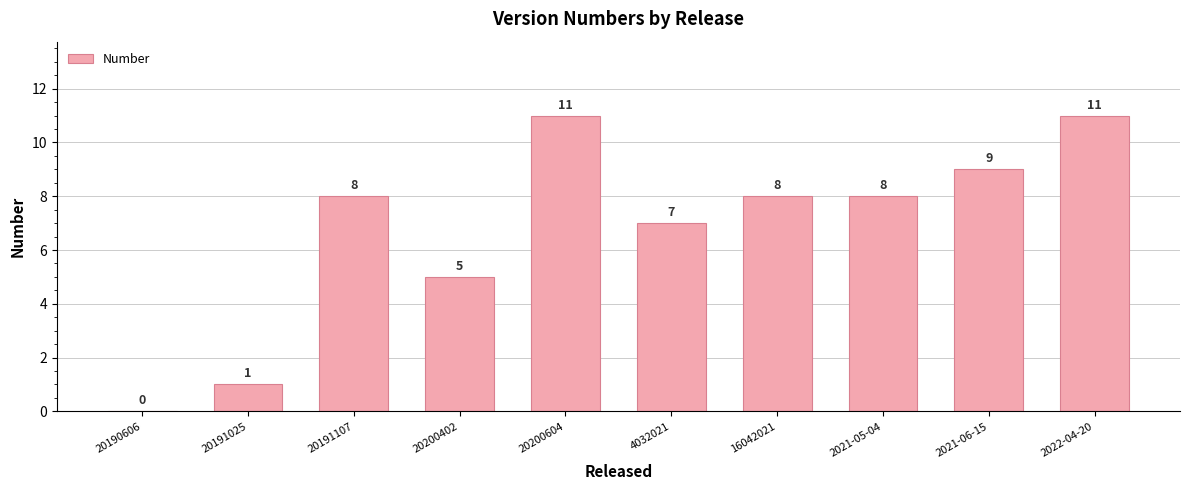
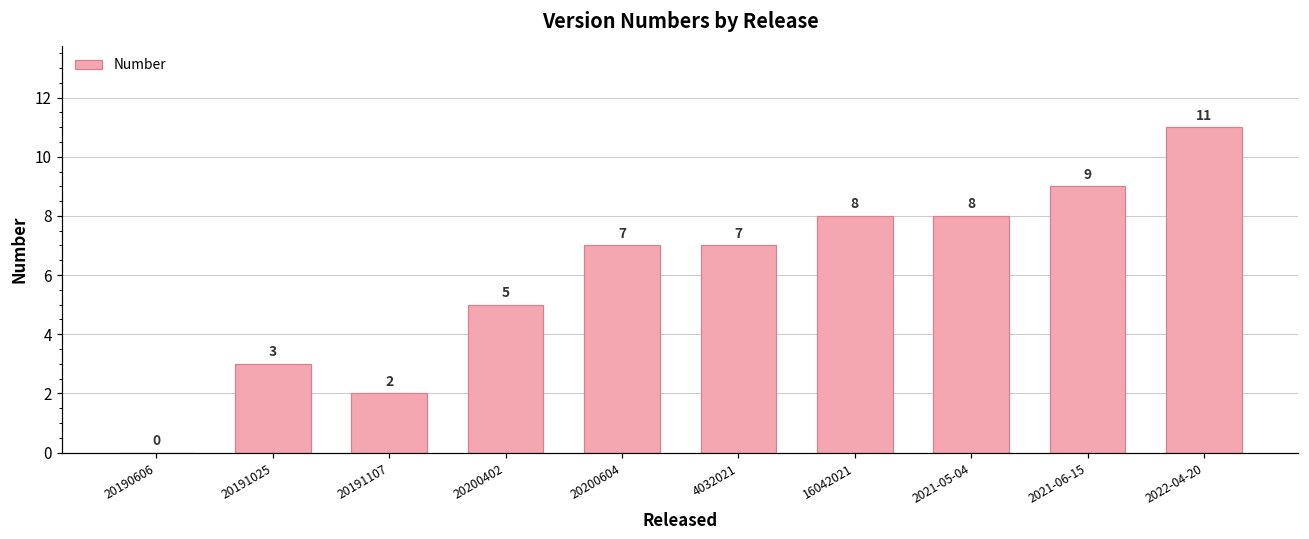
20191025: 1 -> 3
20191107: 8 -> 2
20200604: 11 -> 7
